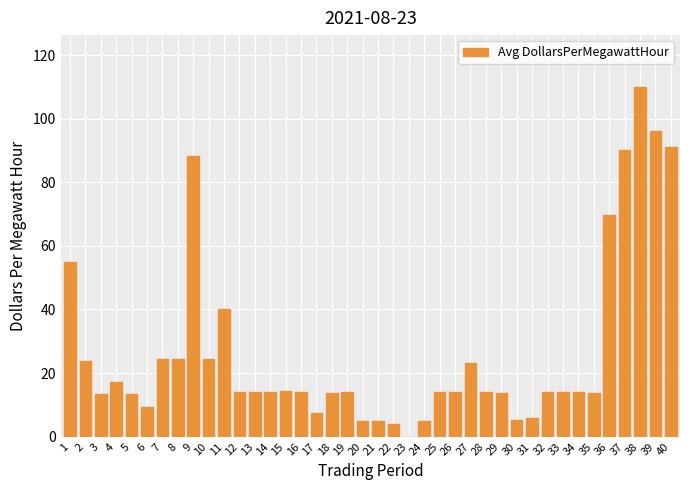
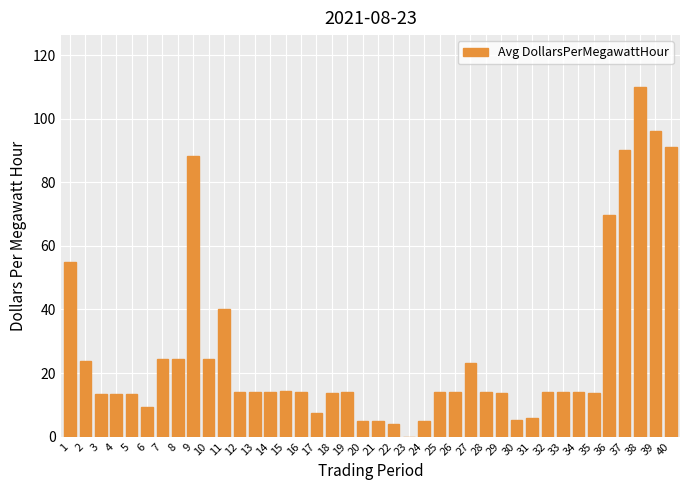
4: 17 -> 14
